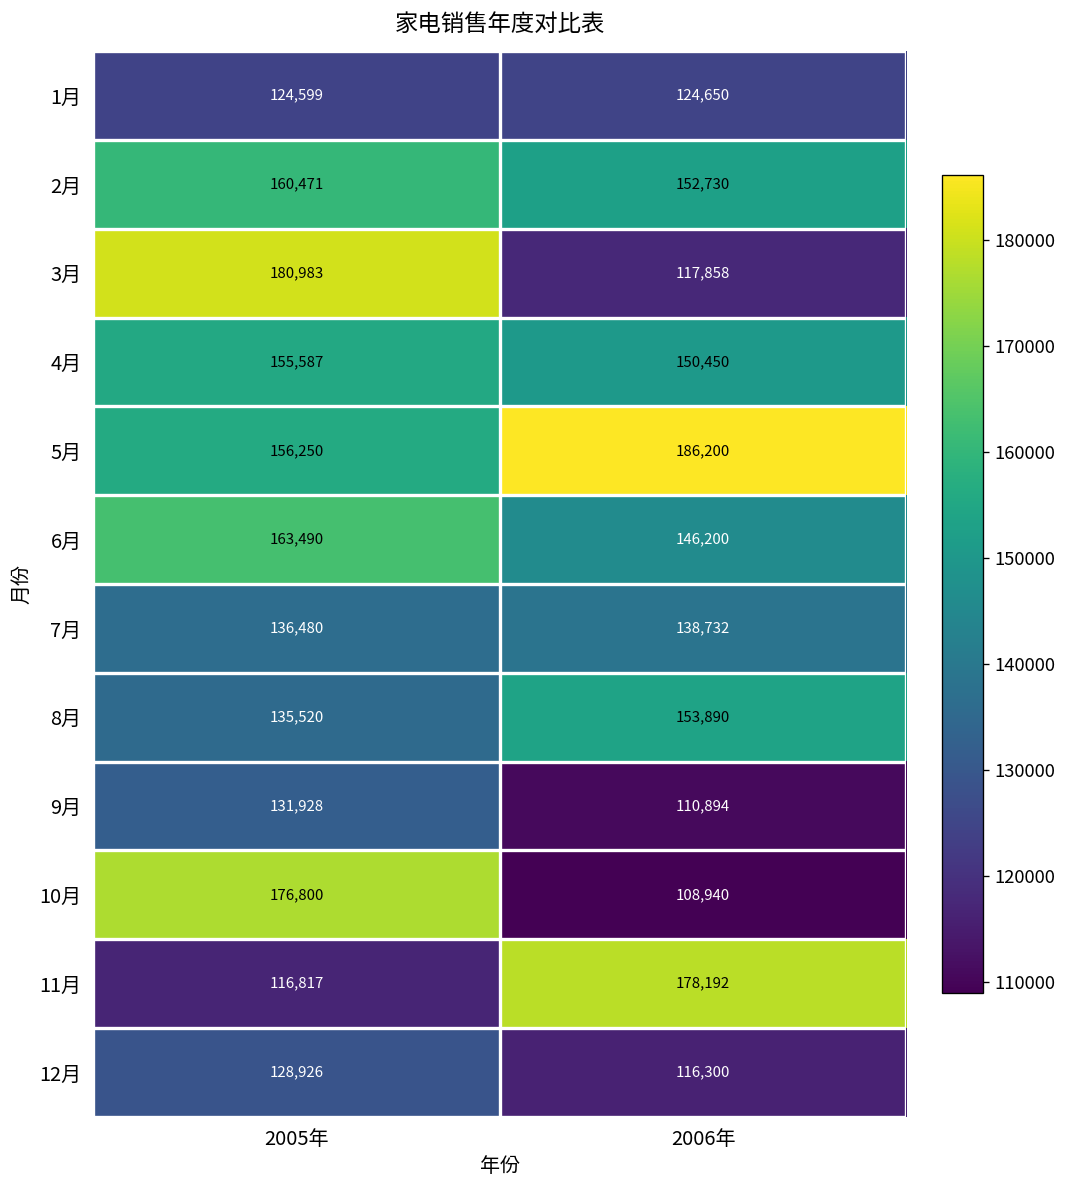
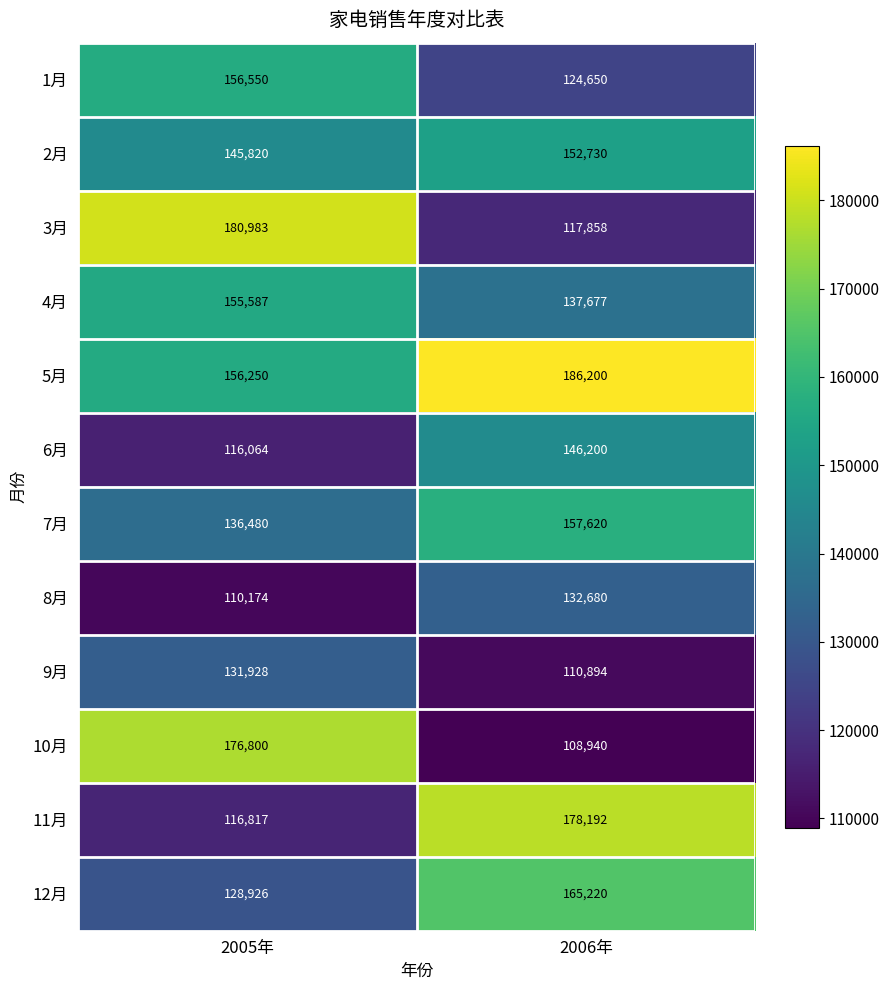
1月, 2005年: 124,599 -> 156,550
2月, 2005年: 160,471 -> 145,820
4月, 2006年: 150,450 -> 137,677
6月, 2005年: 163,490 -> 116,064
7月, 2006年: 138,732 -> 157,620
8月, 2005年: 135,520 -> 110,174
8月, 2006年: 153,890 -> 132,680
12月, 2006年: 116,300 -> 165,220
